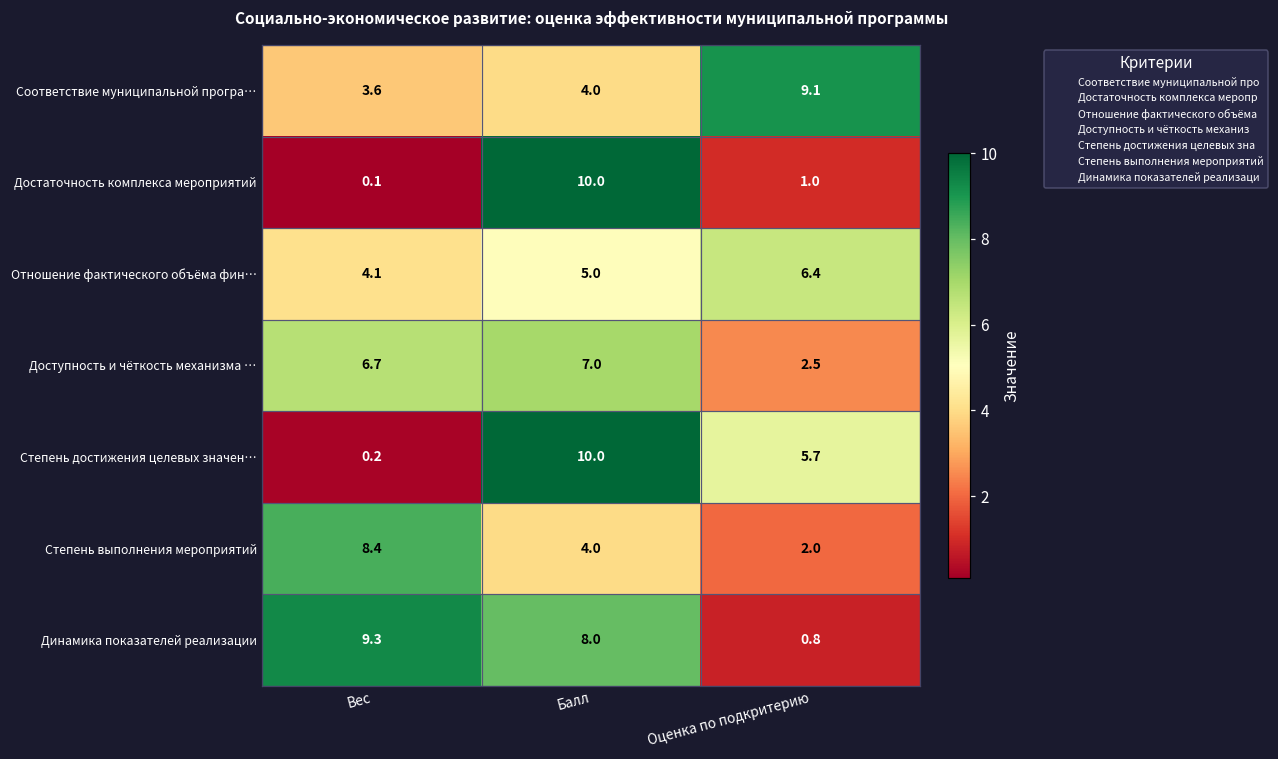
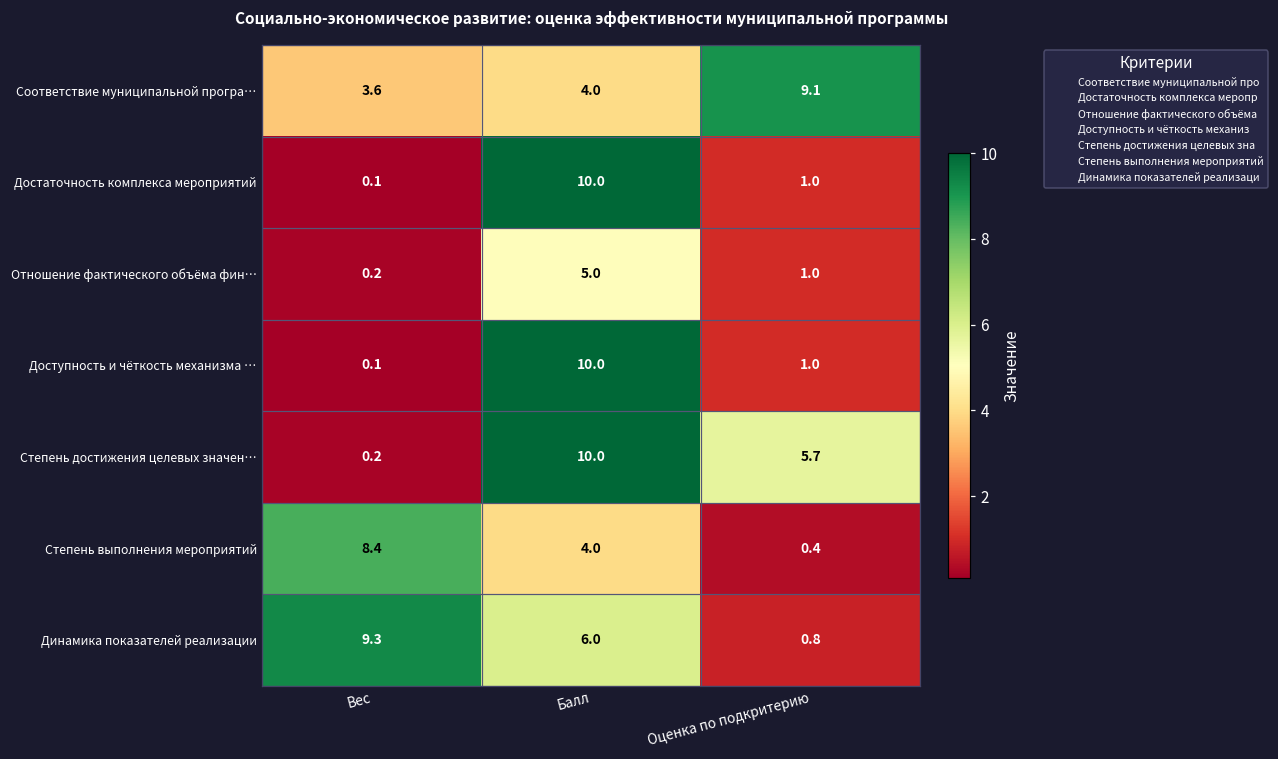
Отношение фактического объёма фин…, Вес: 4.1 -> 0.2
Отношение фактического объёма фин…, Оценка по подкритерию: 6.4 -> 1.0
Доступность и чёткость механизма …, Вес: 6.7 -> 0.1
Доступность и чёткость механизма …, Балл: 7.0 -> 10.0
Доступность и чёткость механизма …, Оценка по подкритерию: 2.5 -> 1.0
Степень выполнения мероприятий, Оценка по подкритерию: 2.0 -> 0.4
Динамика показателей реализации, Балл: 8.0 -> 6.0
